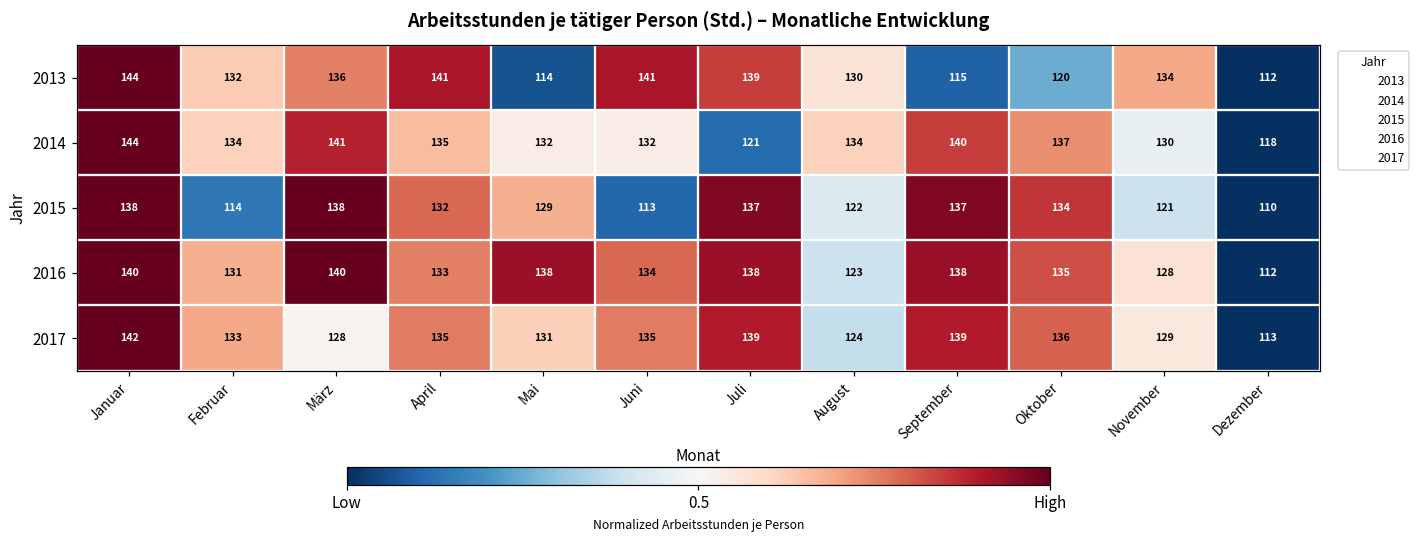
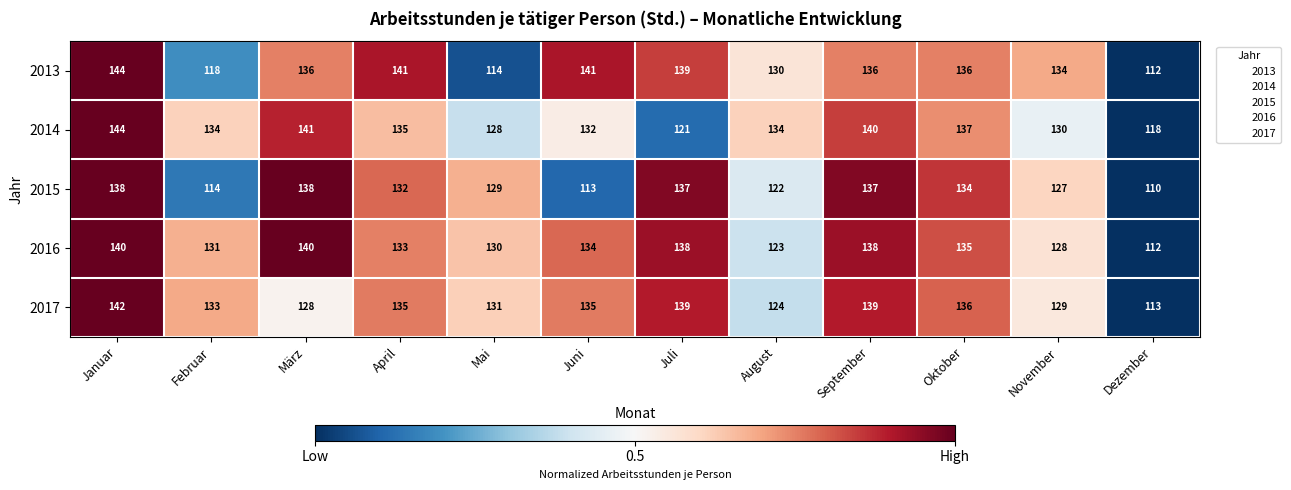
2013, Februar: 132 -> 118
2013, September: 115 -> 136
2013, Oktober: 120 -> 136
2014, Mai: 132 -> 128
2015, November: 121 -> 127
2016, Mai: 138 -> 130
